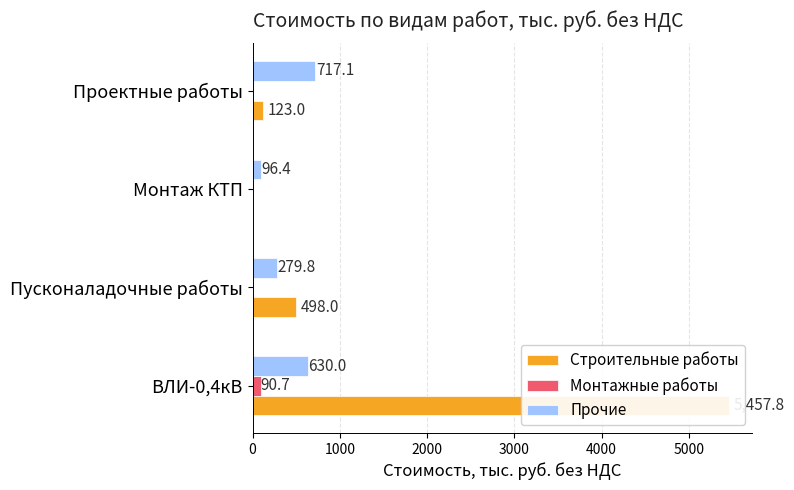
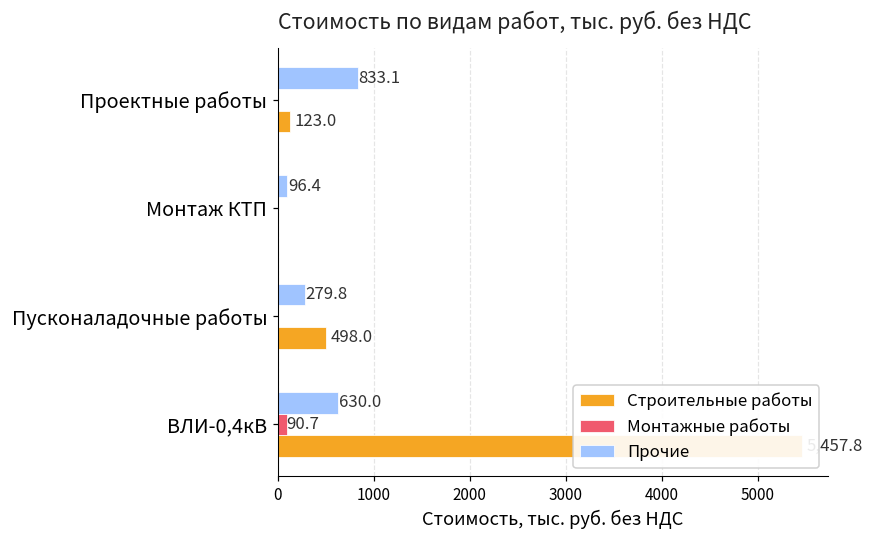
Прочие, Проектные работы: 717.1 -> 833.1
